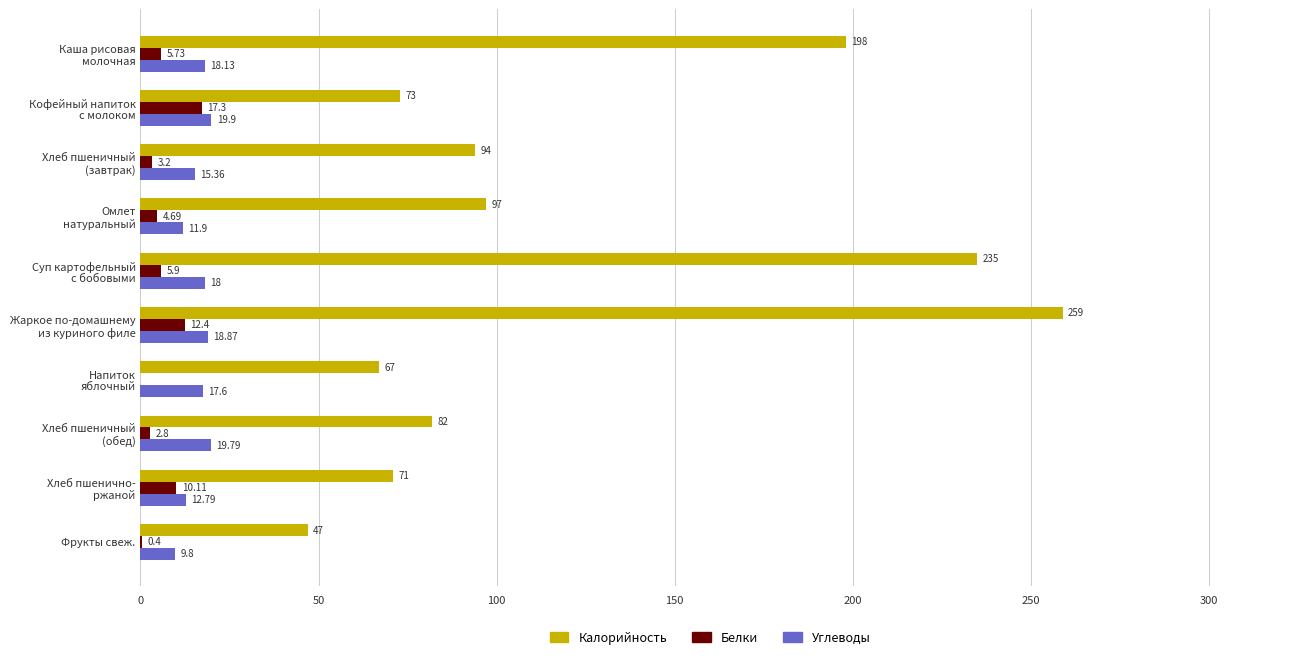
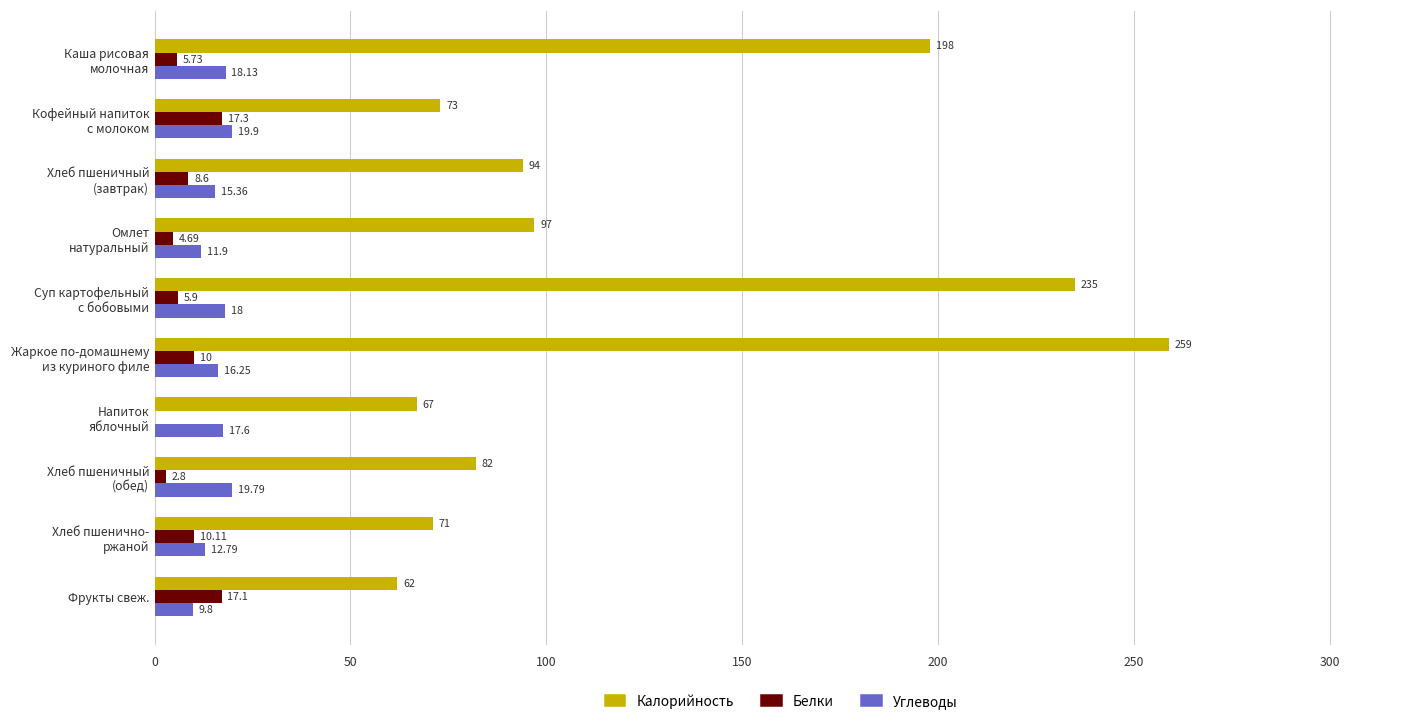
Белки, Хлеб пшеничный (завтрак): 3.2 -> 8.6
Белки, Жаркое по-домашнему из куриного филе: 12.4 -> 10
Углеводы, Жаркое по-домашнему из куриного филе: 18.87 -> 16.25
Калорийность, Фрукты свеж.: 47 -> 62
Белки, Фрукты свеж.: 0.4 -> 17.1
